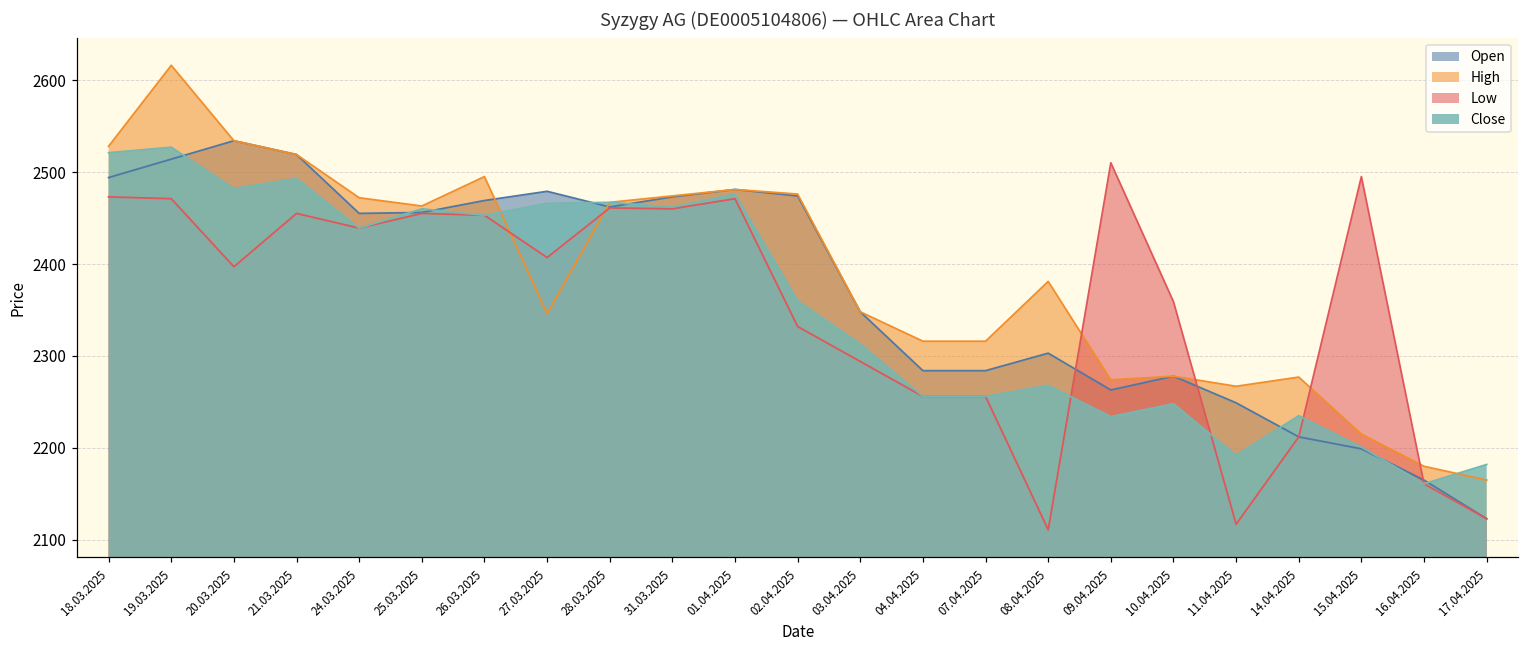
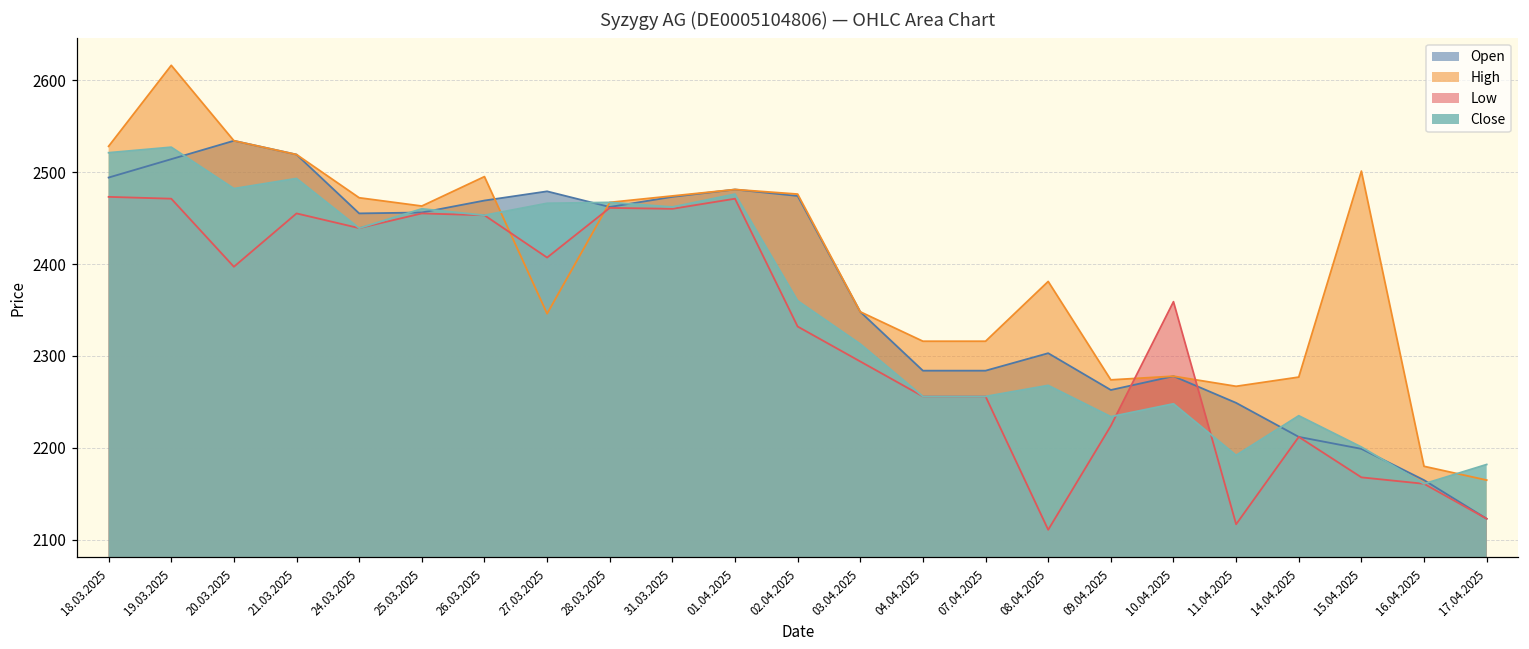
Low, 09.04.2025: 2510 -> 2220
High, 15.04.2025: 2220 -> 2500
Low, 15.04.2025: 2500 -> 2170
